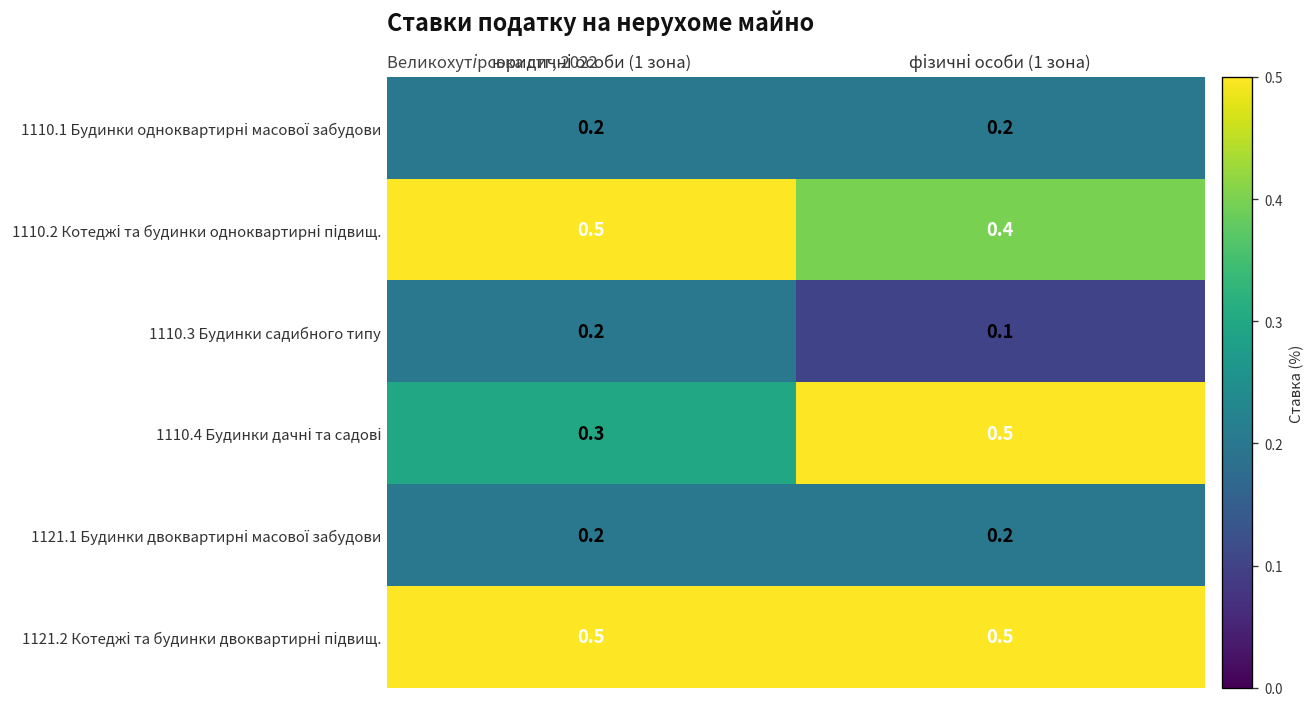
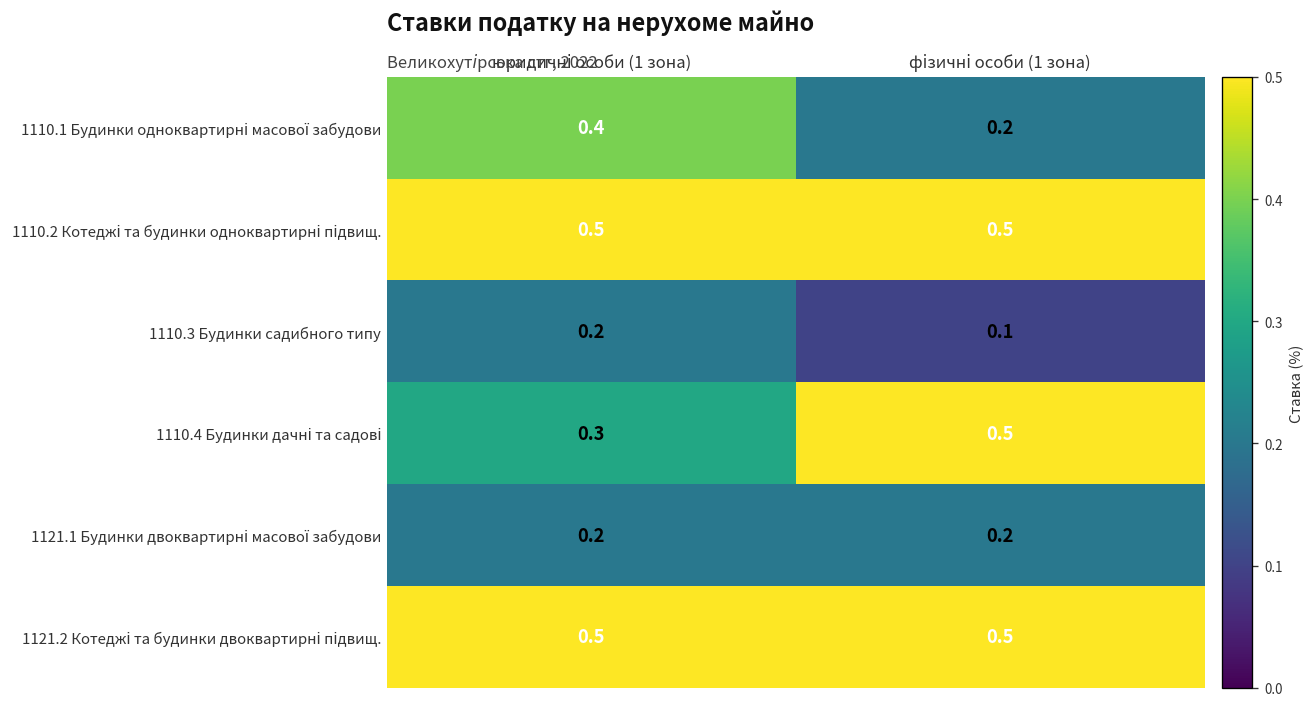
1110.1 Будинки одноквартирні масової забудови, юридичні особи (1 зона): 0.2 -> 0.4
1110.2 Котеджі та будинки одноквартирні підвищ., фізичні особи (1 зона): 0.4 -> 0.5
